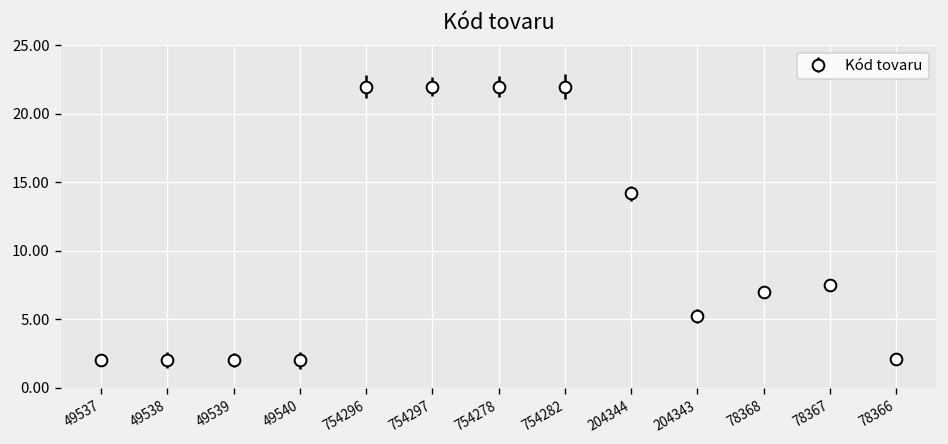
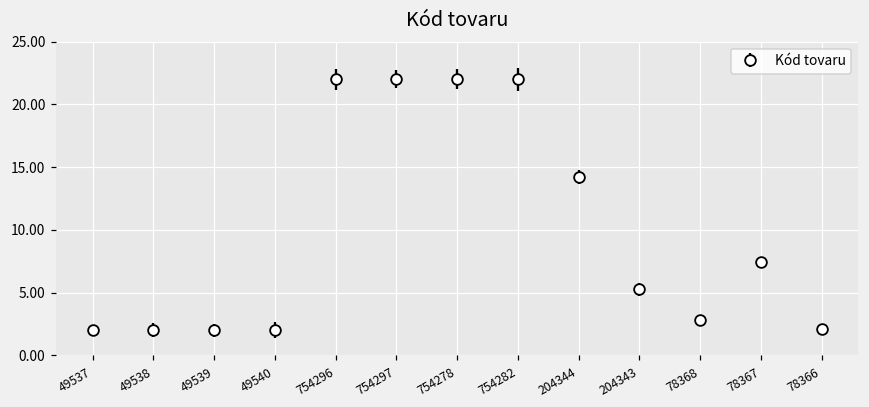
78368: 7.0 -> 2.8
